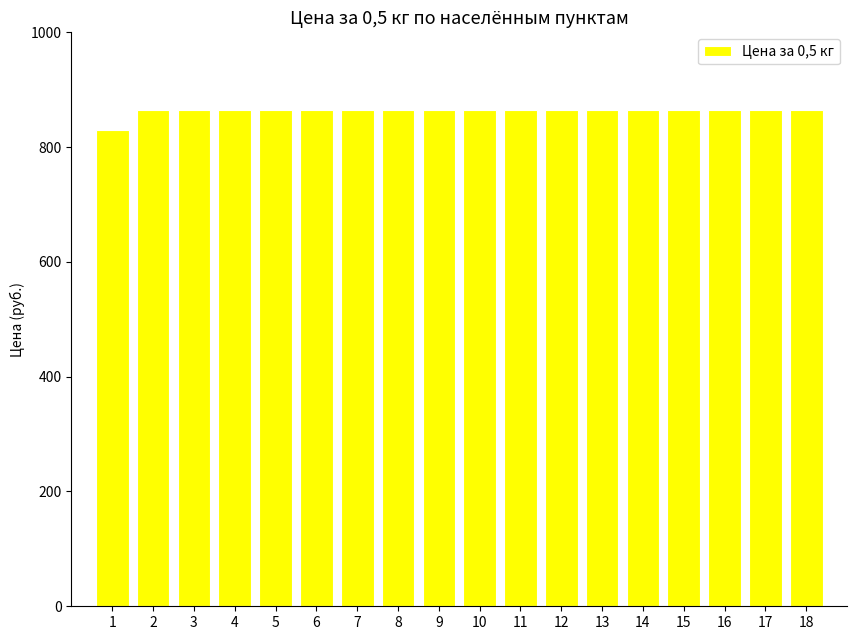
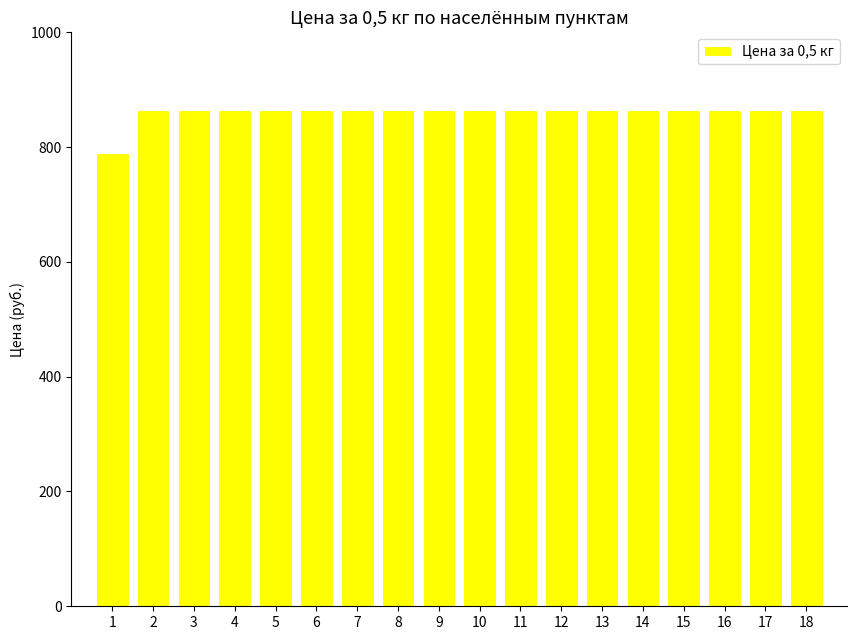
1: 830 -> 790
